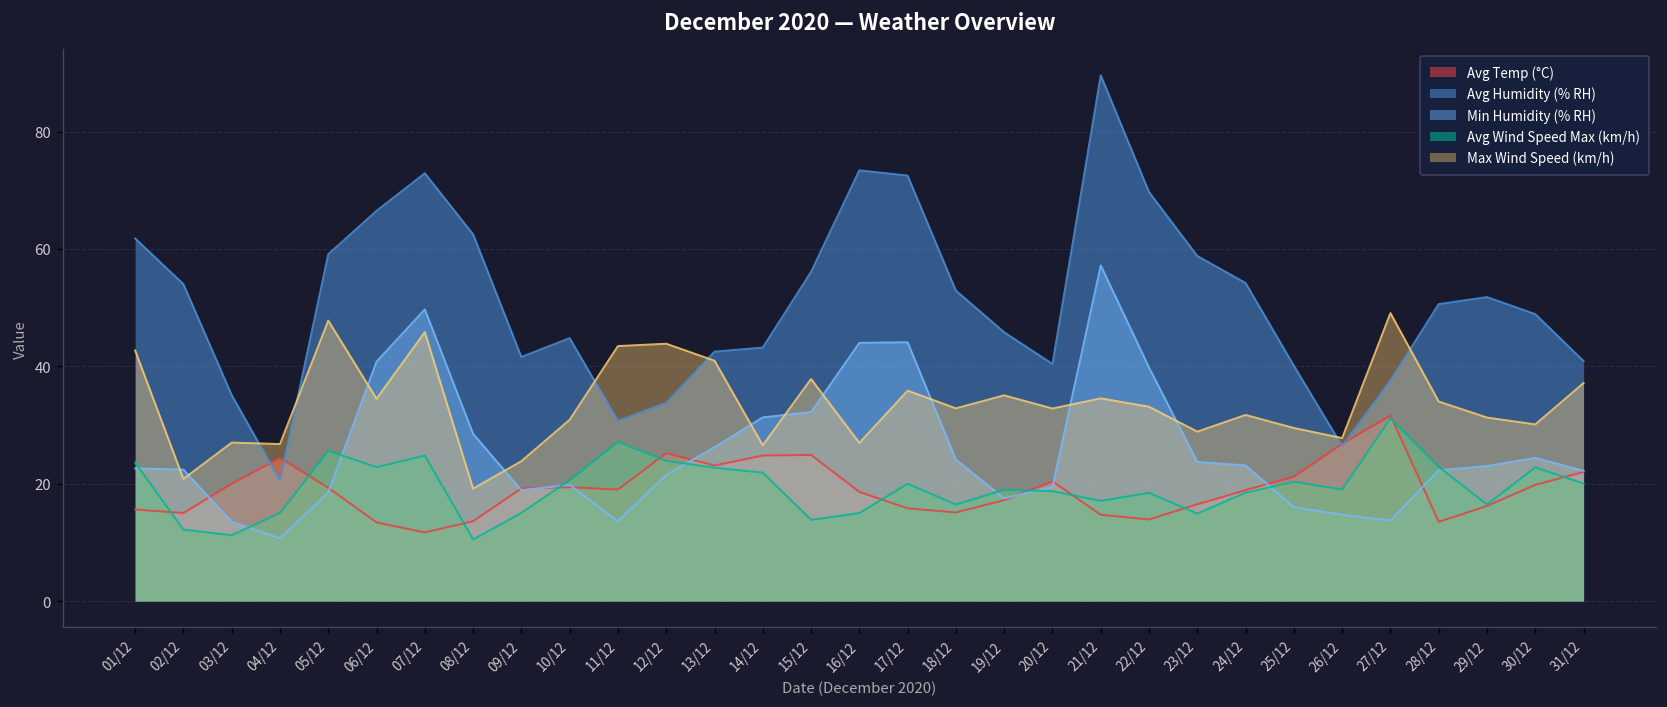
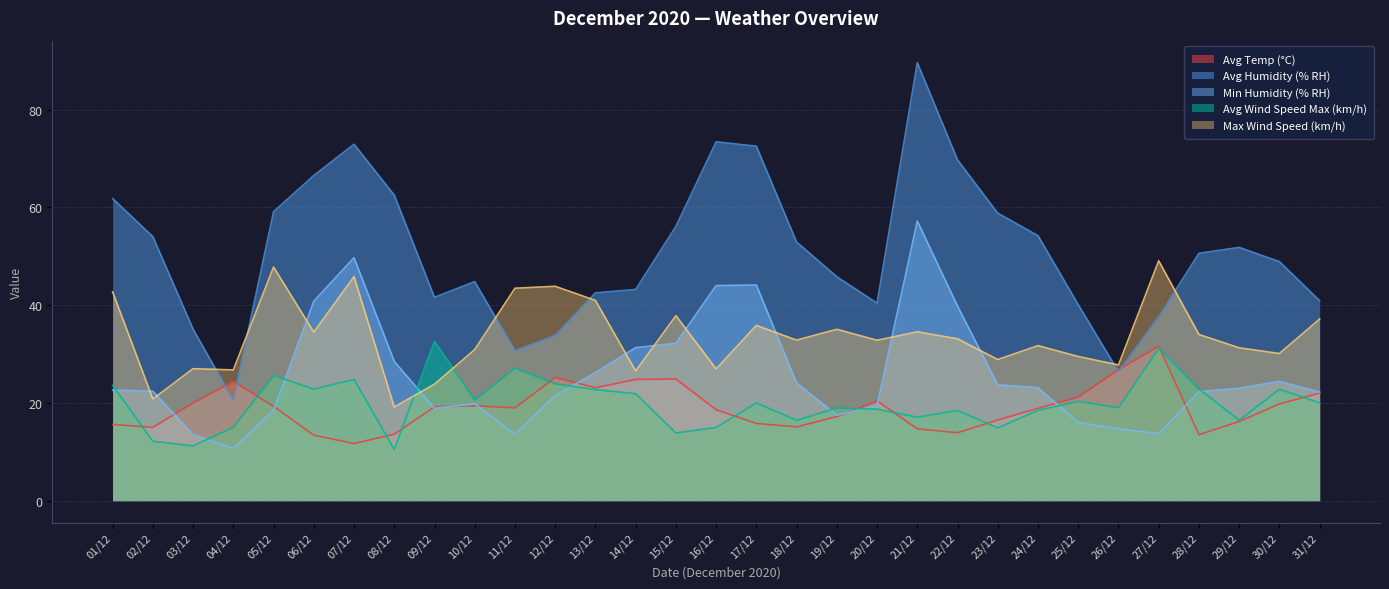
Avg Wind Speed Max (km/h), 09/12: 15 -> 33
